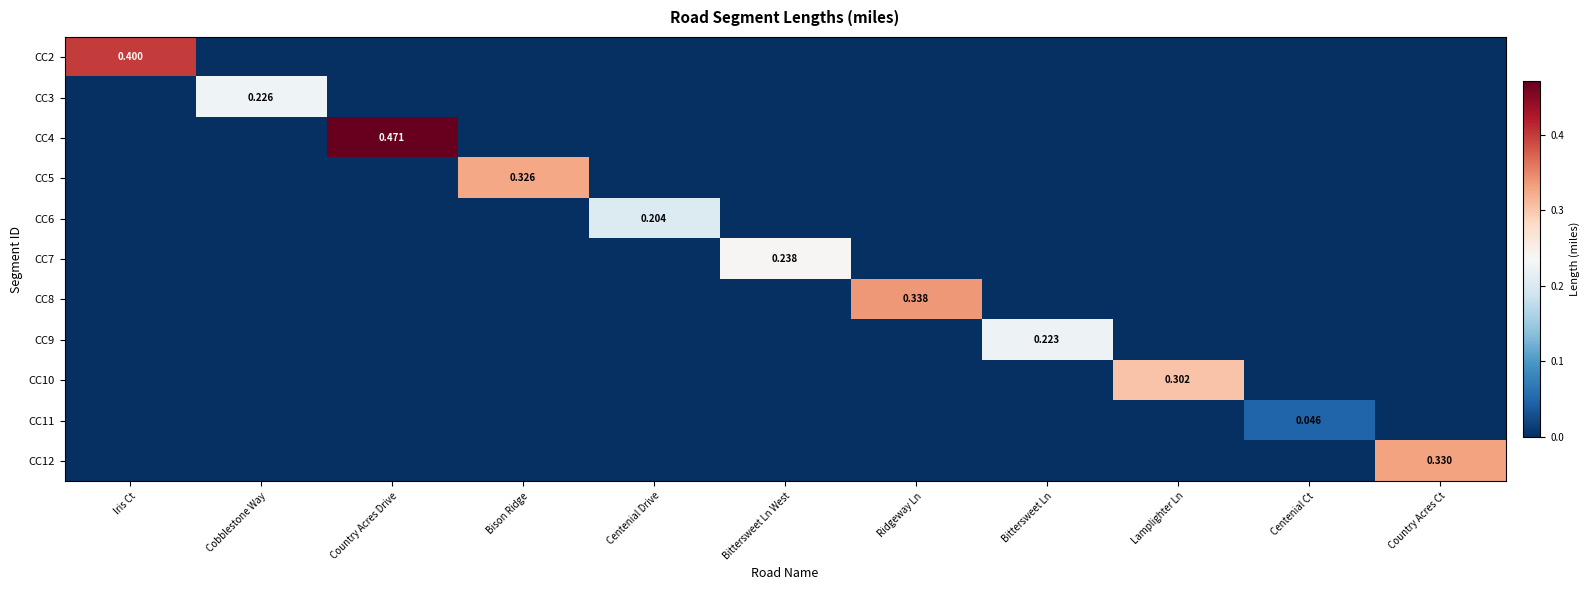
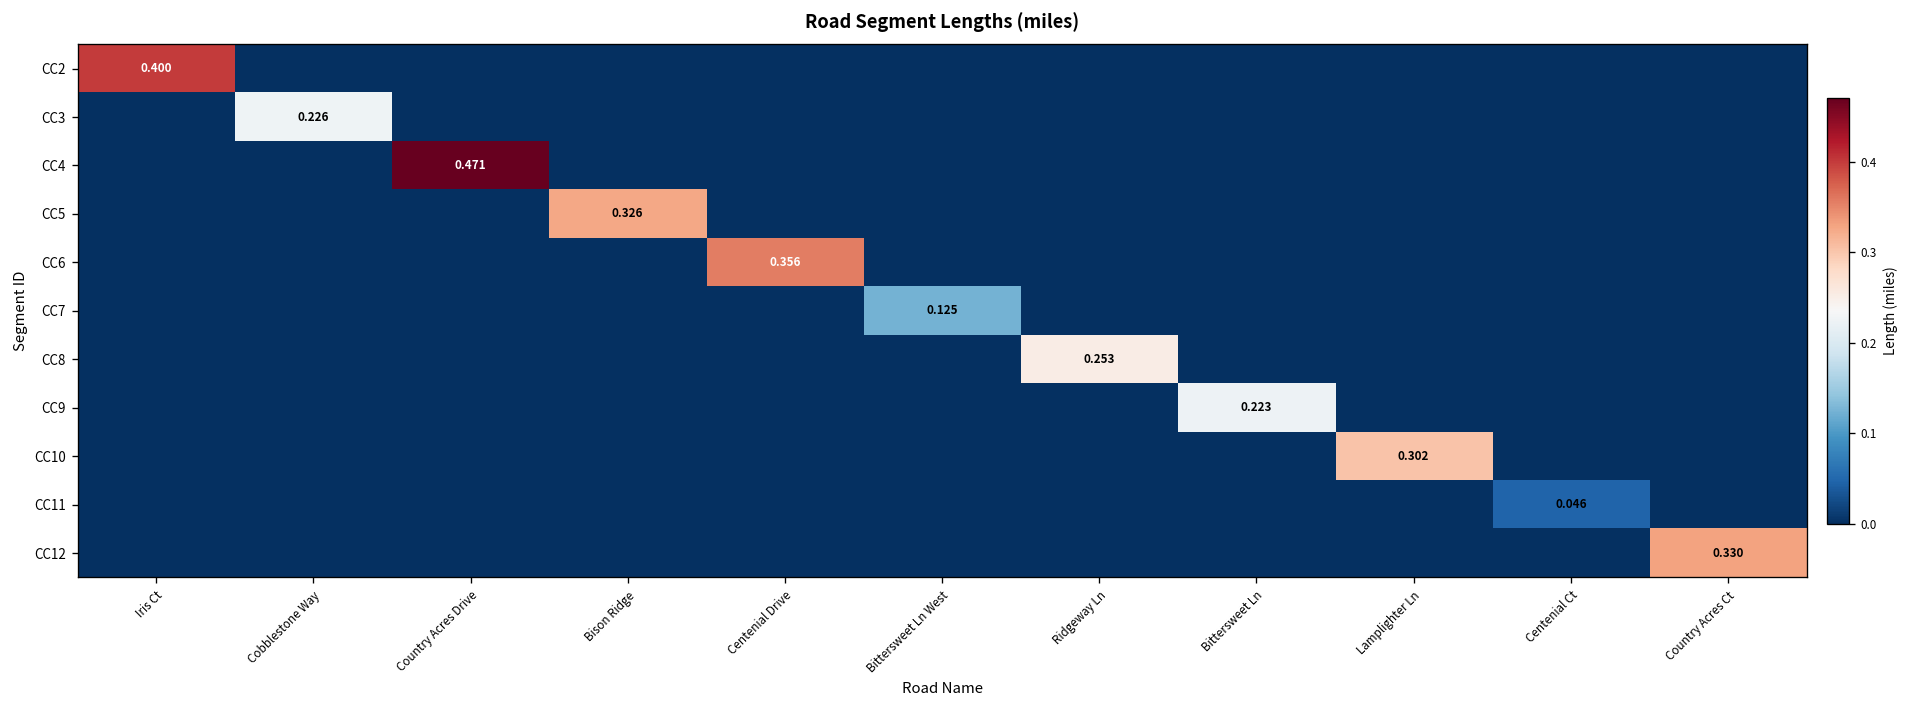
CC6, Centenial Drive: 0.204 -> 0.356
CC7, Bittersweet Ln West: 0.238 -> 0.125
CC8, Ridgeway Ln: 0.338 -> 0.253
